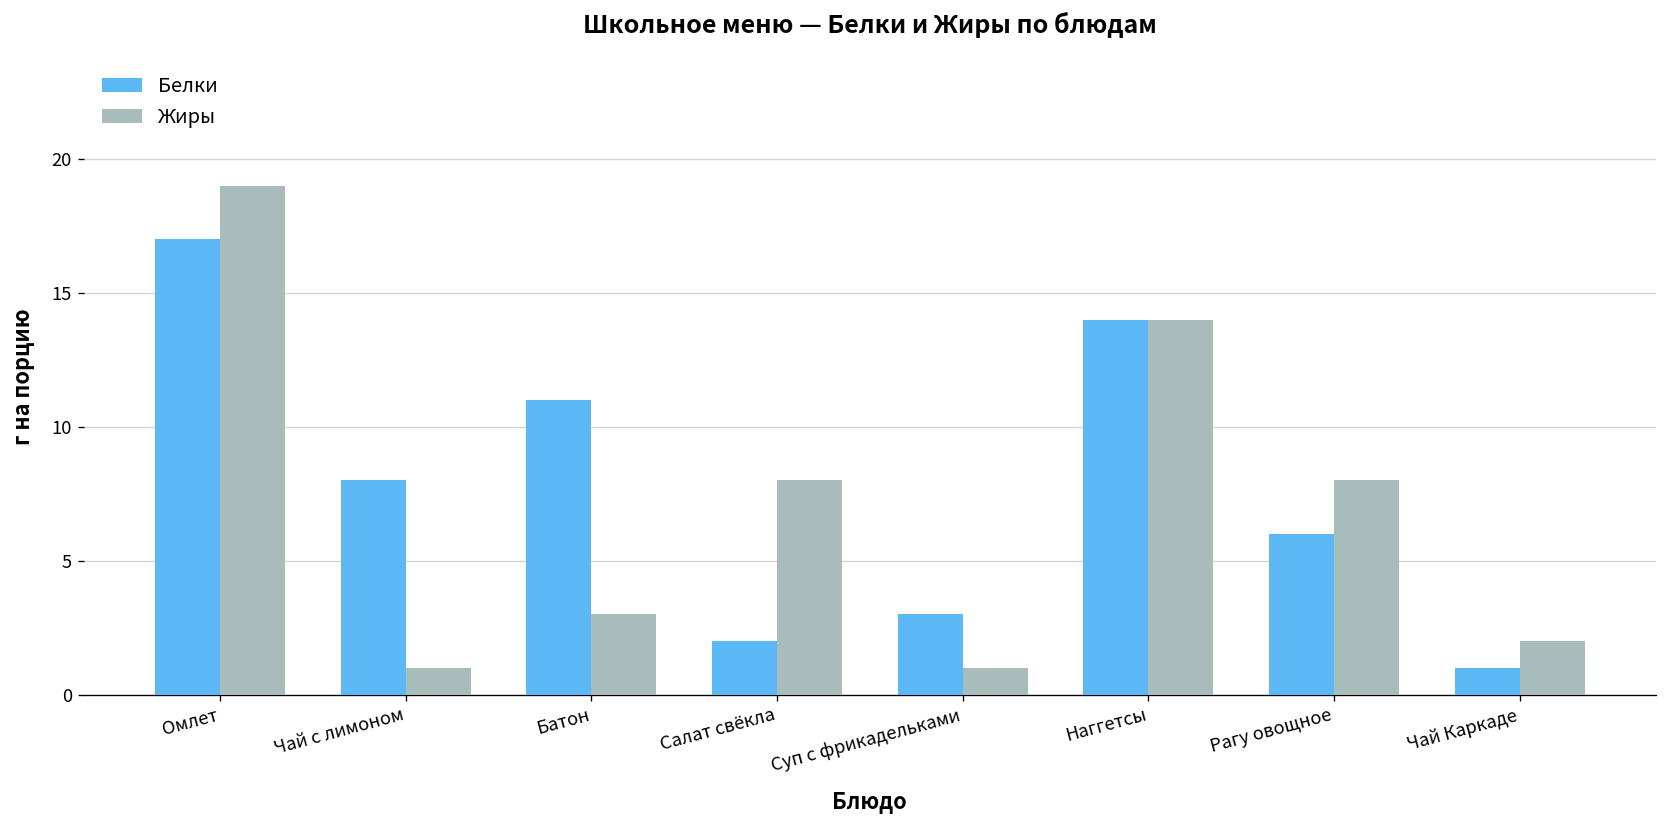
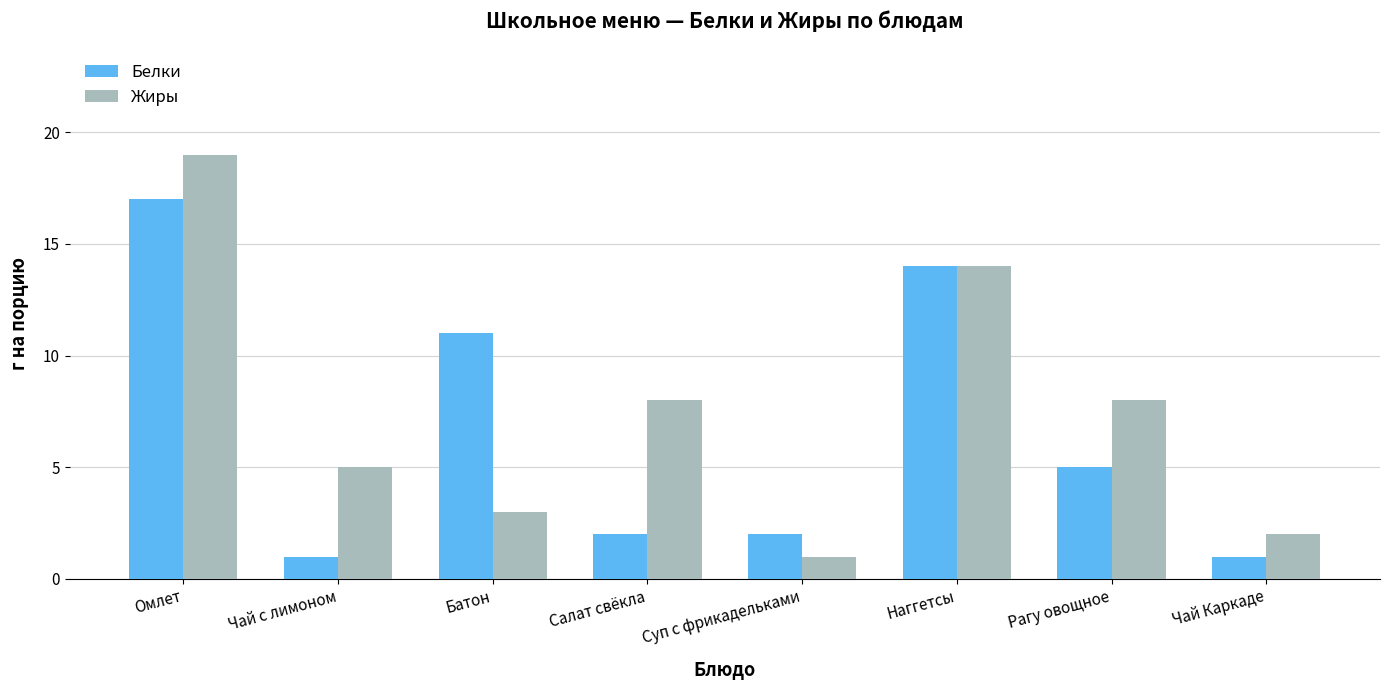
Белки, Чай с лимоном: 8 -> 1
Жиры, Чай с лимоном: 1 -> 5
Белки, Суп с фрикадельками: 3 -> 2
Белки, Рагу овощное: 6 -> 5
